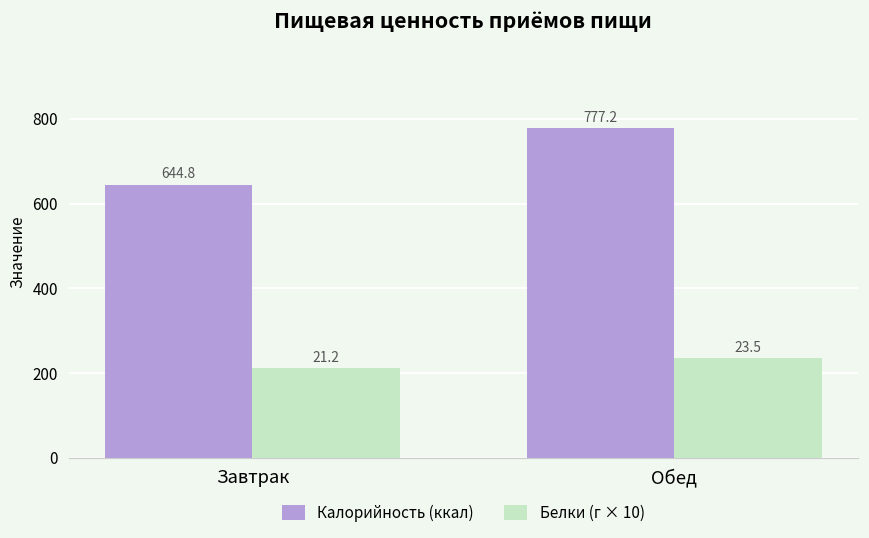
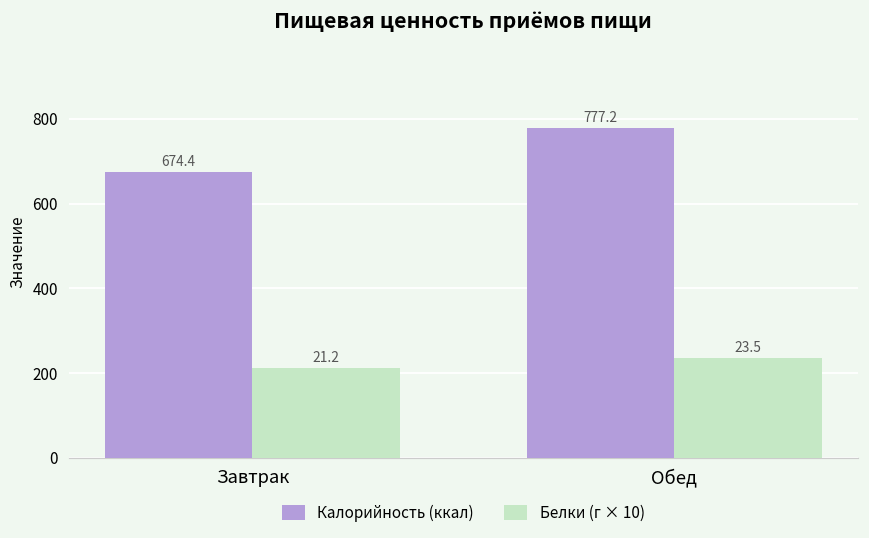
Калорийность (ккал), Завтрак: 644.8 -> 674.4
